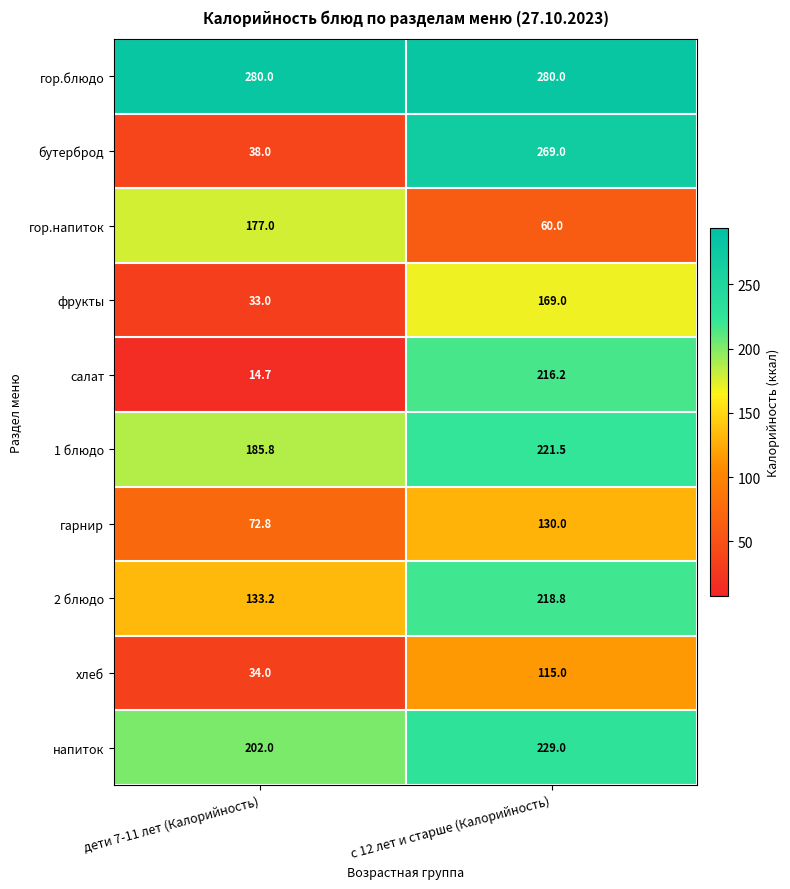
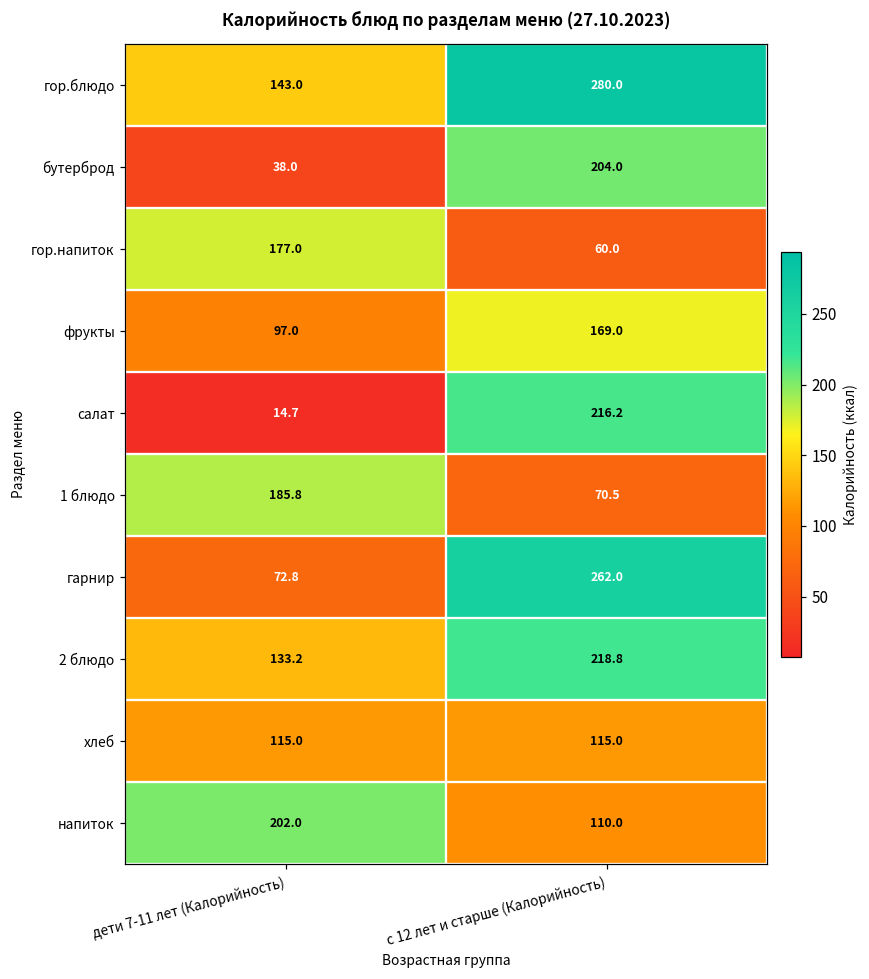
гор.блюдо, дети 7-11 лет (Калорийность): 280.0 -> 143.0
бутерброд, с 12 лет и старше (Калорийность): 269.0 -> 204.0
фрукты, дети 7-11 лет (Калорийность): 33.0 -> 97.0
1 блюдо, с 12 лет и старше (Калорийность): 221.5 -> 70.5
гарнир, с 12 лет и старше (Калорийность): 130.0 -> 262.0
хлеб, дети 7-11 лет (Калорийность): 34.0 -> 115.0
напиток, с 12 лет и старше (Калорийность): 229.0 -> 110.0
